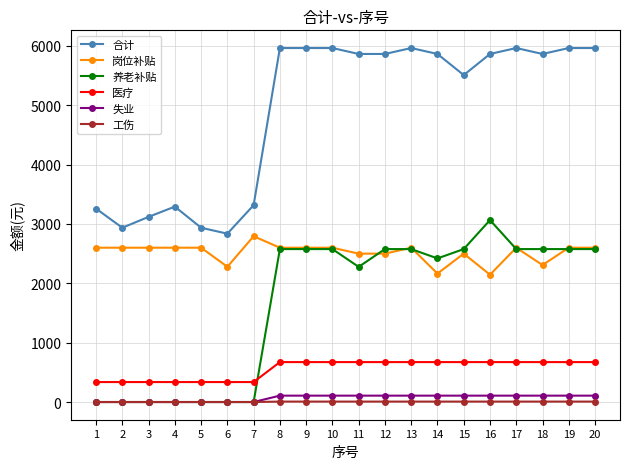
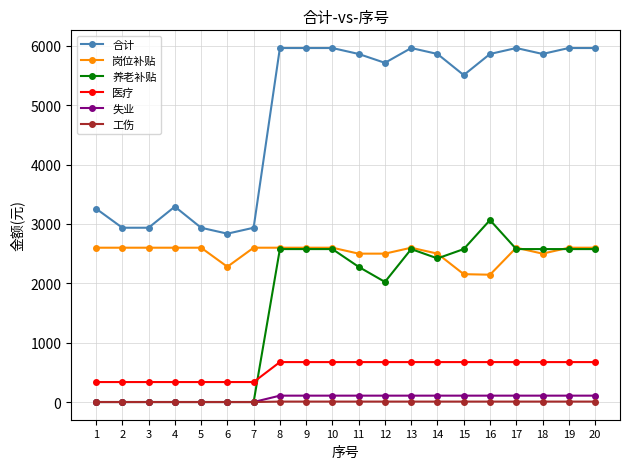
合计, 3: 3100 -> 2900
合计, 7: 3300 -> 2900
岗位补贴, 7: 2800 -> 2600
合计, 12: 5900 -> 5700
养老补贴, 12: 2600 -> 2000
岗位补贴, 14: 2200 -> 2500
岗位补贴, 15: 2500 -> 2200
岗位补贴, 18: 2300 -> 2500
